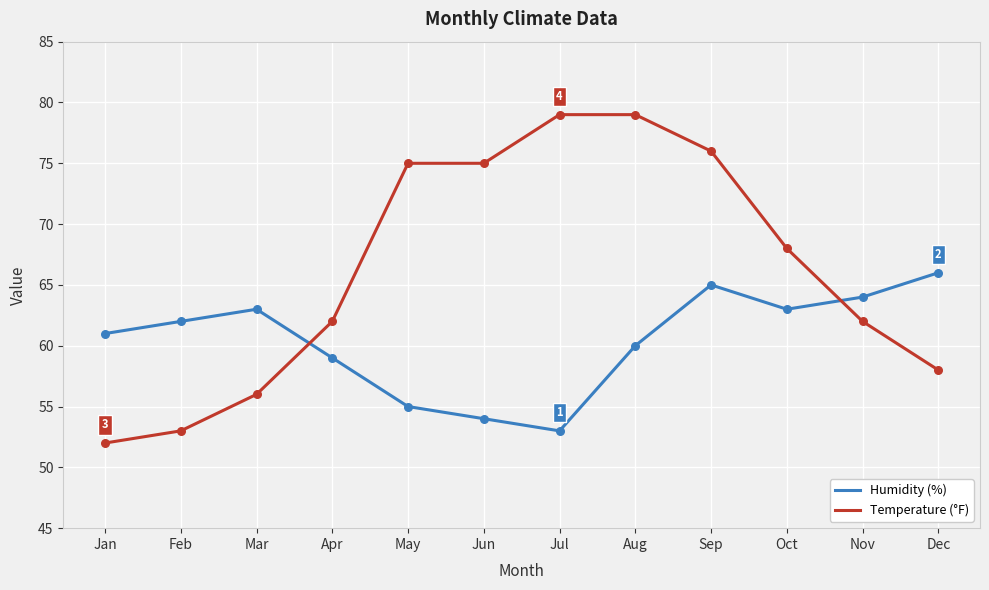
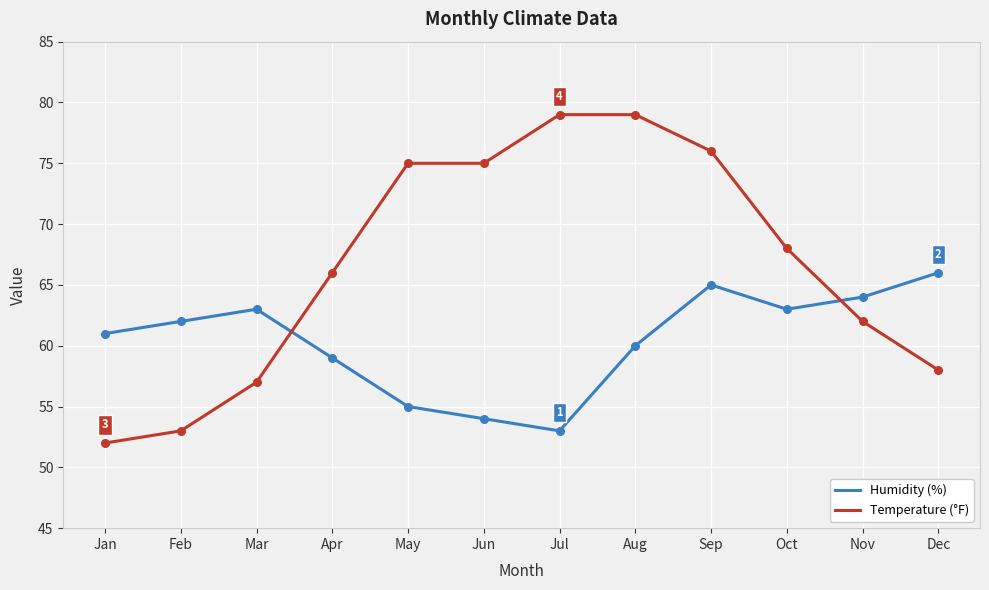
Temperature (°F), Mar: 56 -> 57
Temperature (°F), Apr: 62 -> 66
